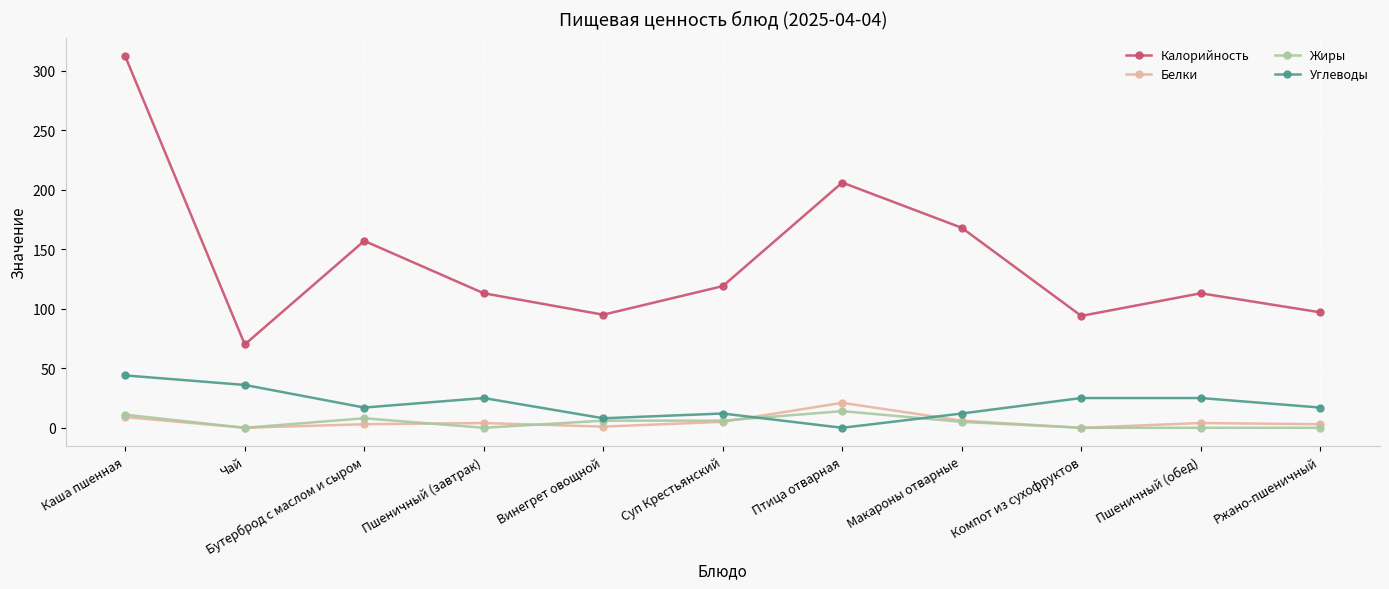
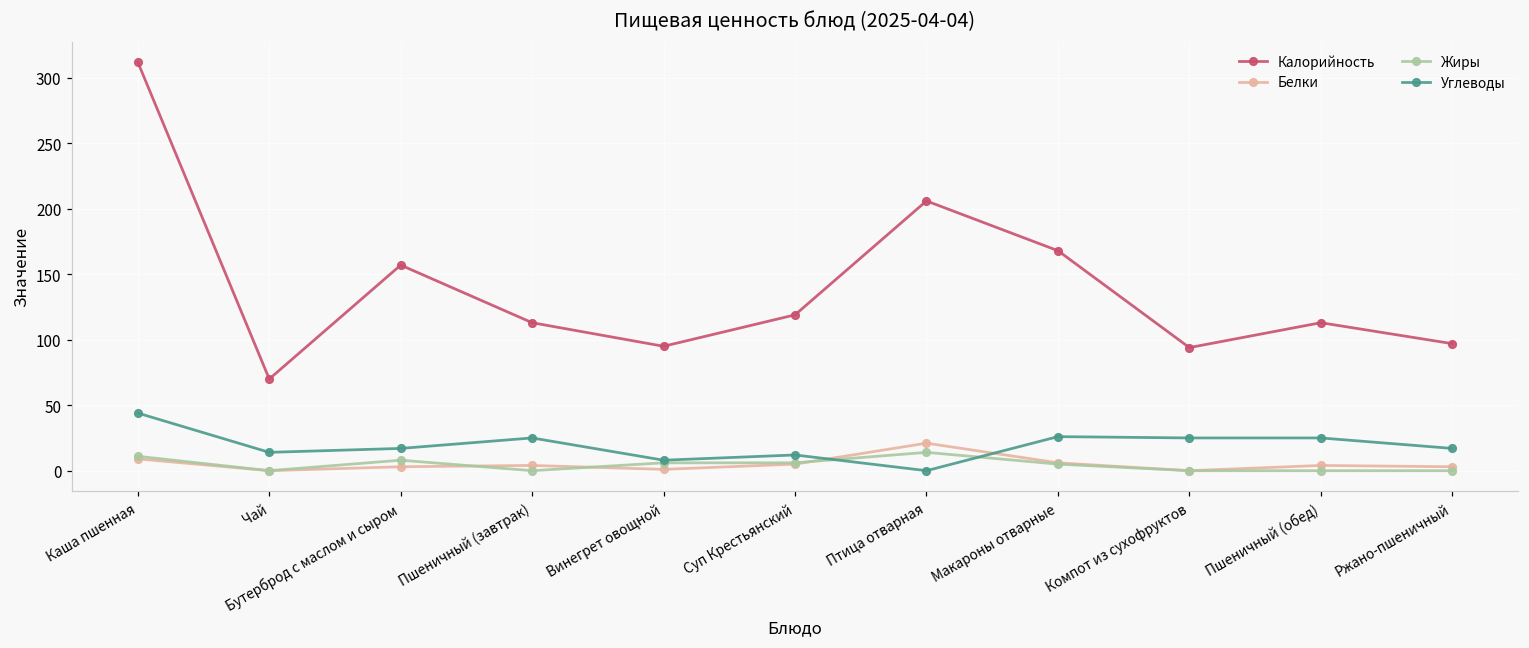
Углеводы, Чай: 36 -> 14
Углеводы, Макароны отварные: 12 -> 26
